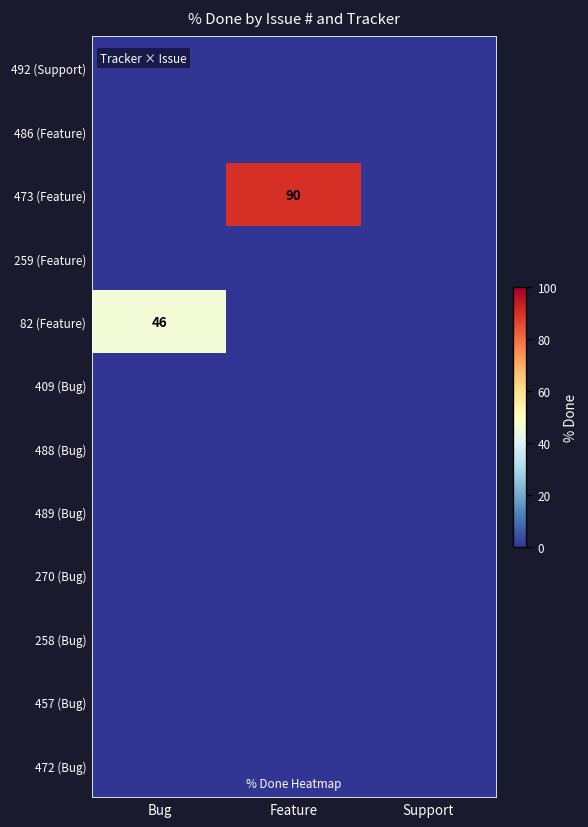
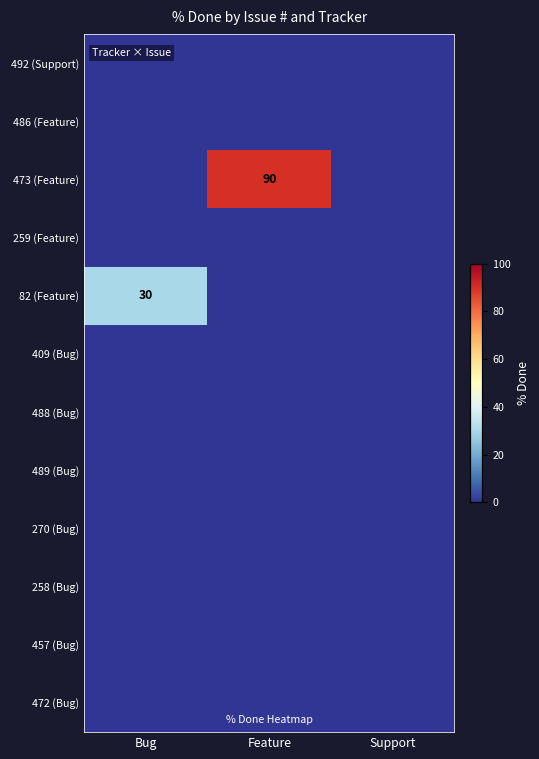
82 (Feature), Bug: 46 -> 30
